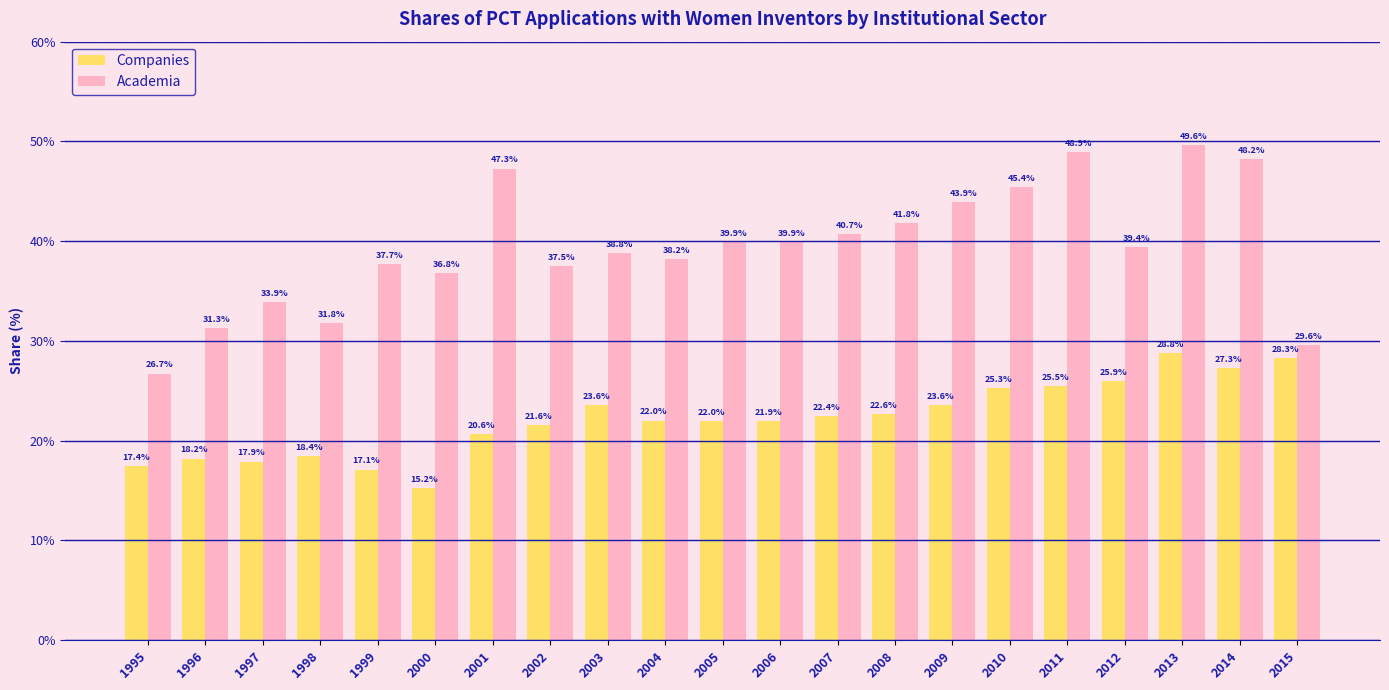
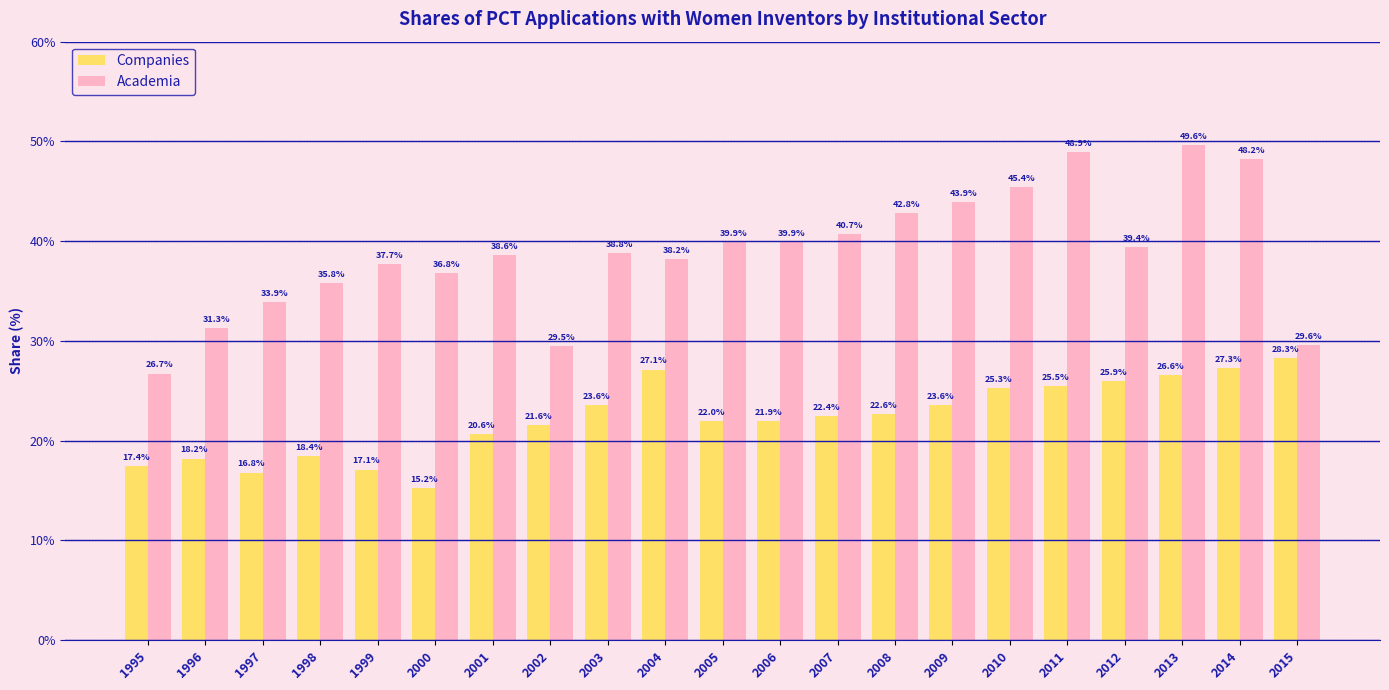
Companies, 1997: 17.9% -> 16.8%
Academia, 1998: 31.8% -> 35.8%
Academia, 2001: 47.3% -> 38.6%
Academia, 2002: 37.5% -> 29.5%
Companies, 2004: 22.0% -> 27.1%
Academia, 2008: 41.8% -> 42.8%
Companies, 2013: 28.8% -> 26.6%
